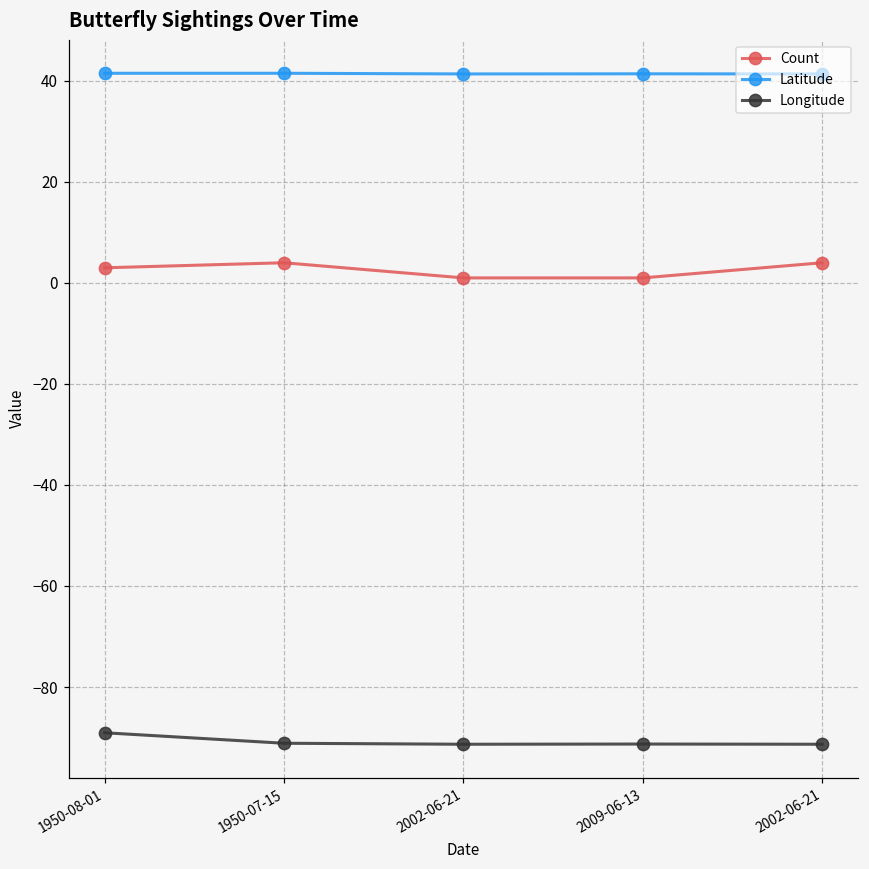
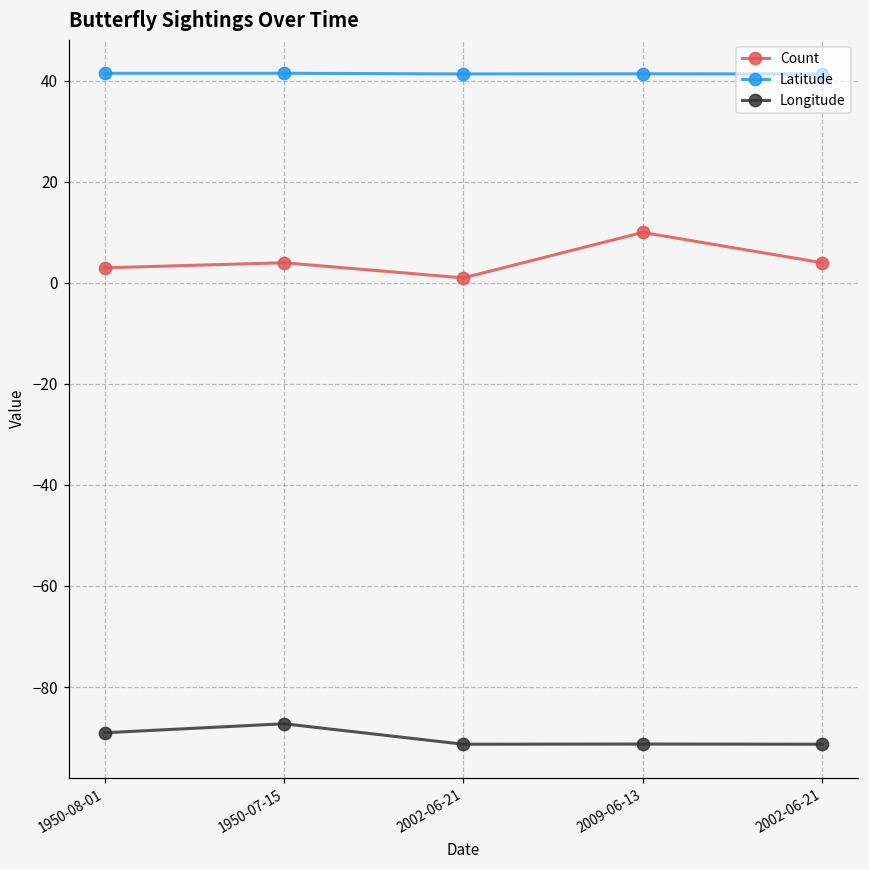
Longitude, 1950-07-15: -91 -> -87
Count, 2009-06-13: 1 -> 10
